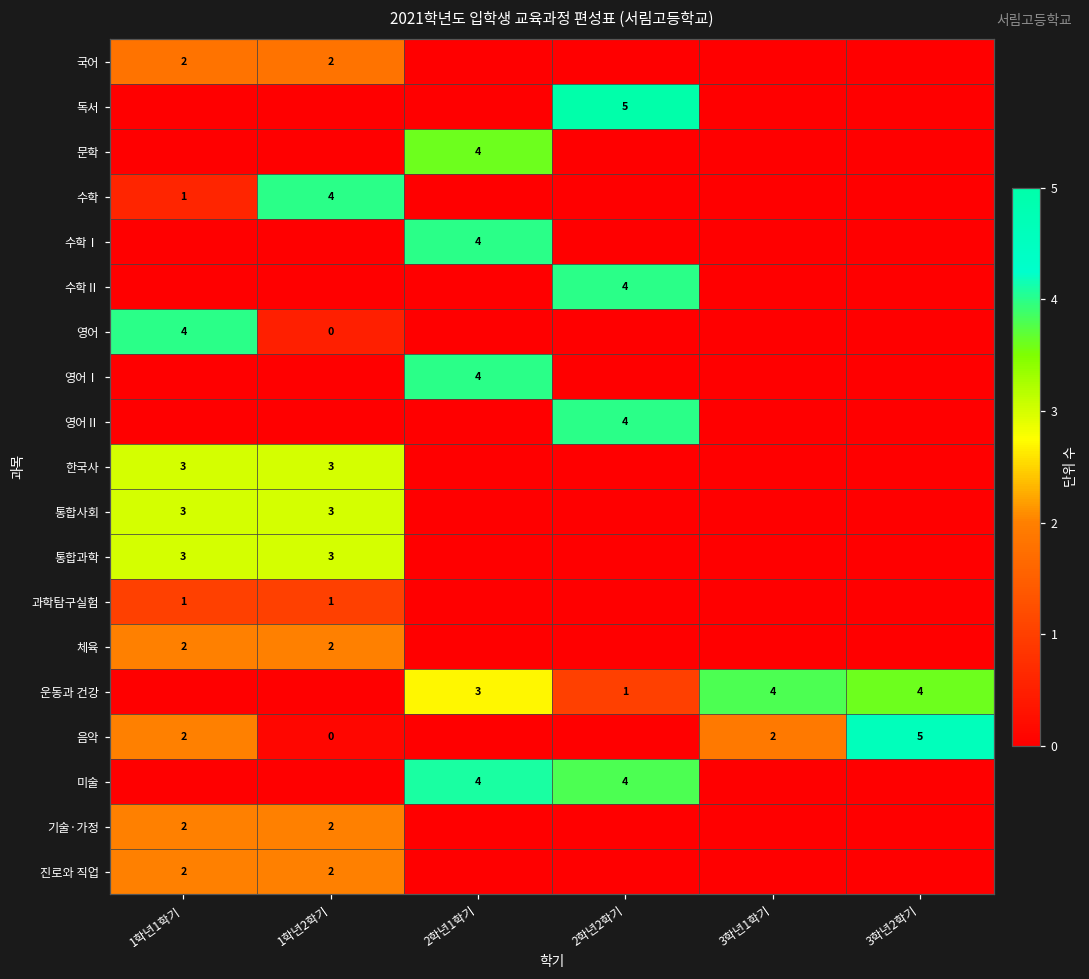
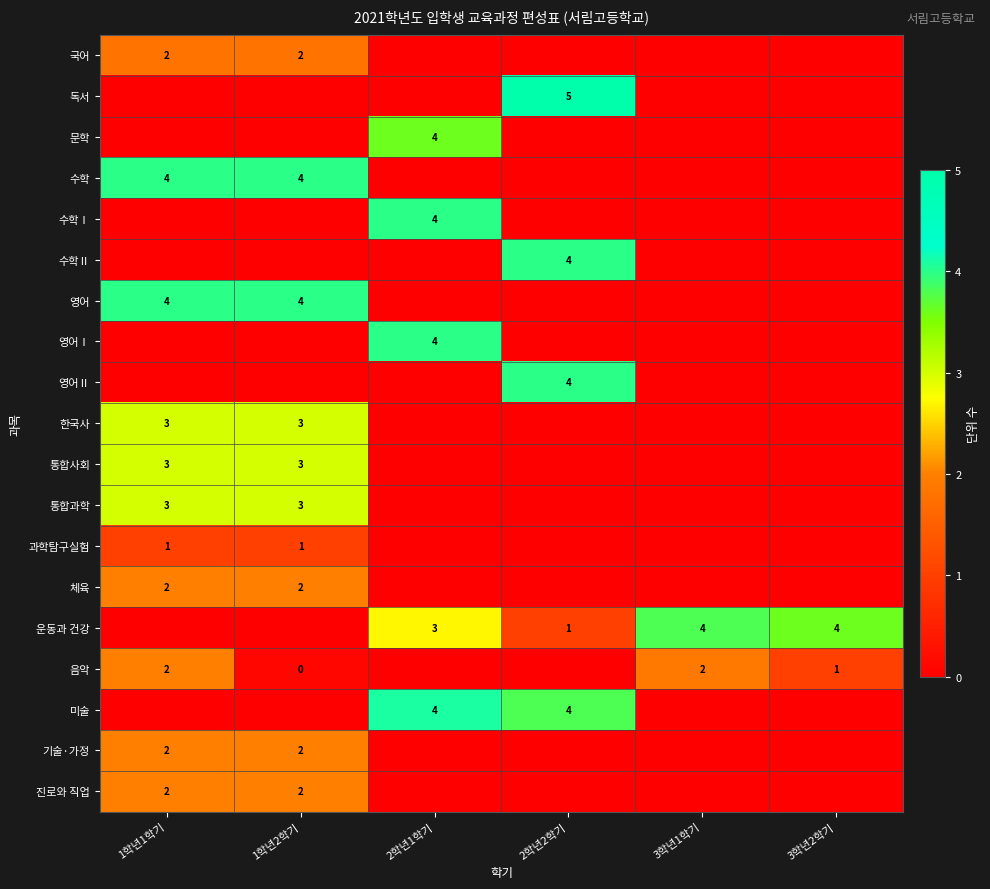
수학, 1학년1학기: 1 -> 4
영어, 1학년2학기: 0 -> 4
음악, 3학년2학기: 5 -> 1
